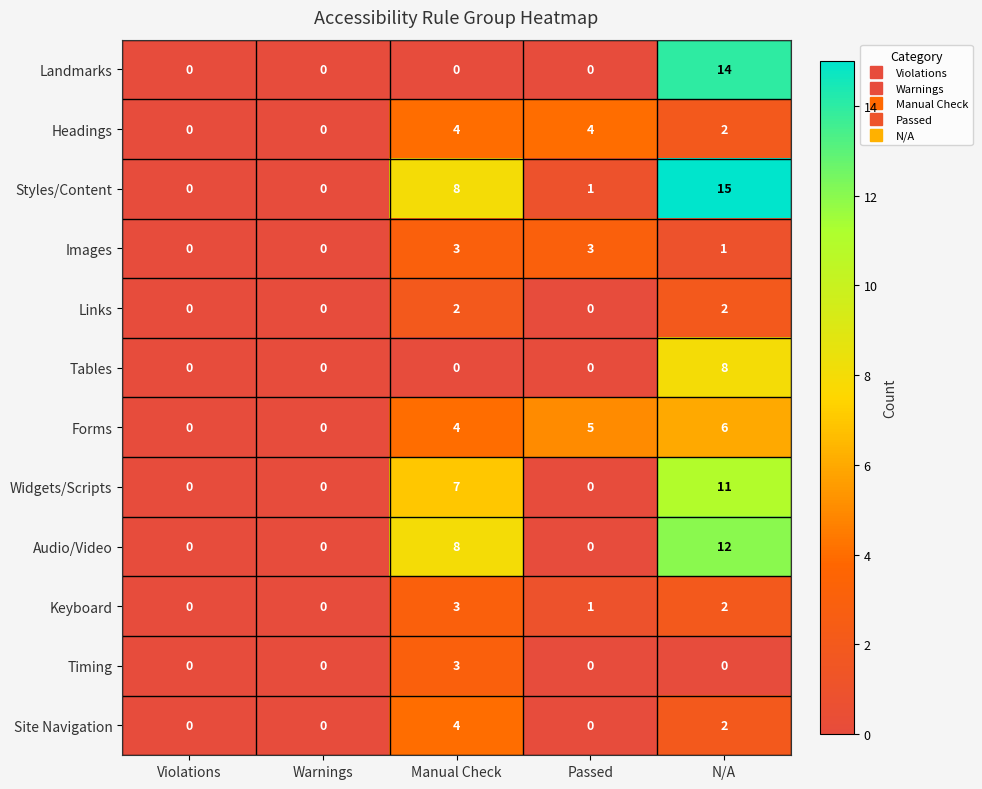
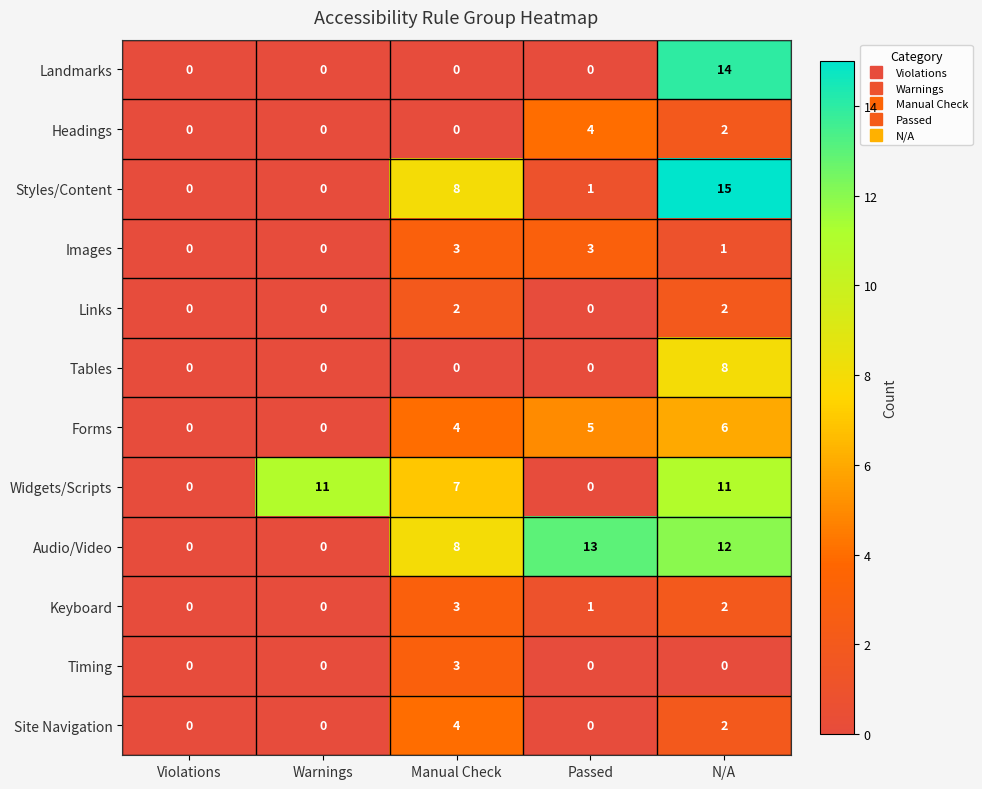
Headings, Manual Check: 4 -> 0
Widgets/Scripts, Warnings: 0 -> 11
Audio/Video, Passed: 0 -> 13
